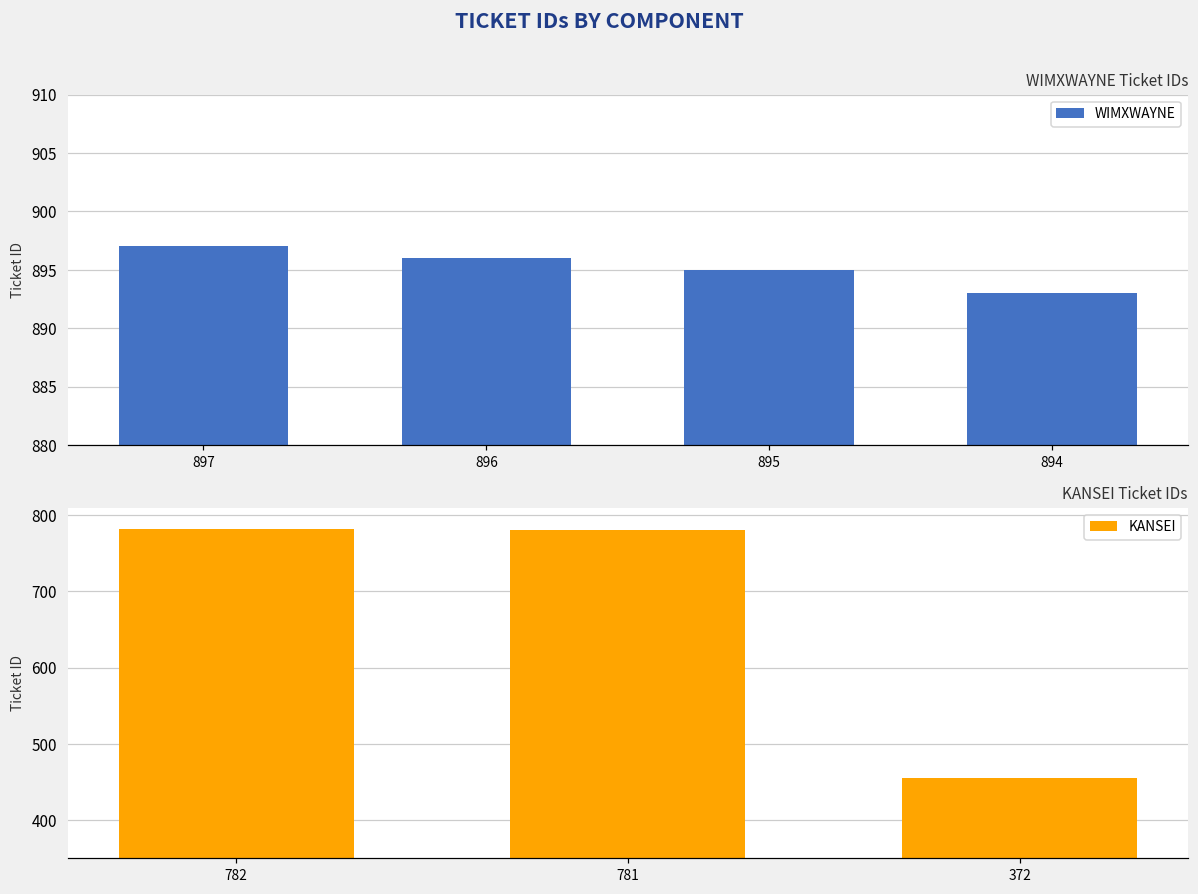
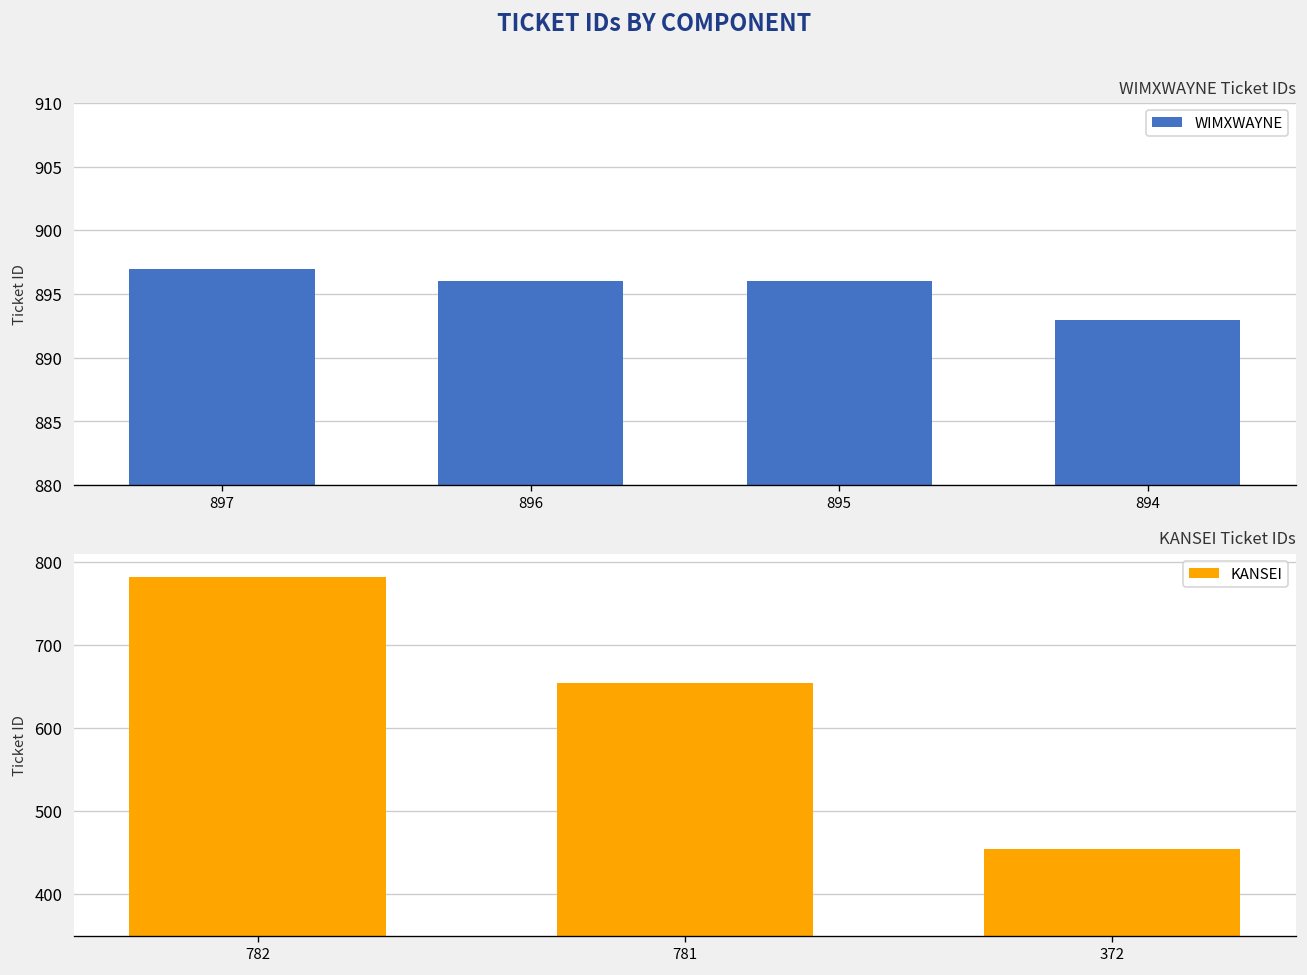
WIMXWAYNE Ticket IDs, 895: 895 -> 896
KANSEI Ticket IDs, 781: 780 -> 650
